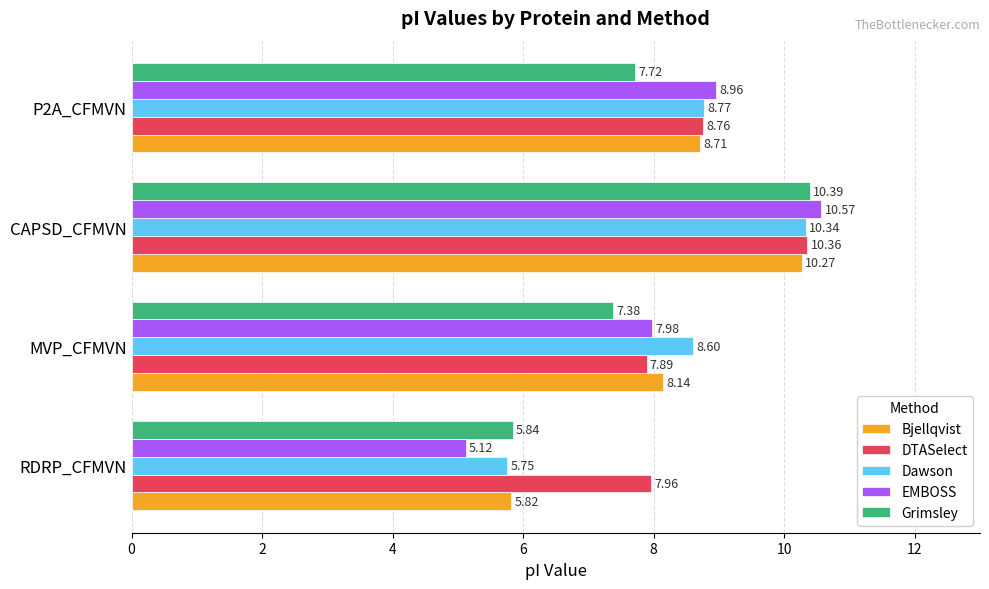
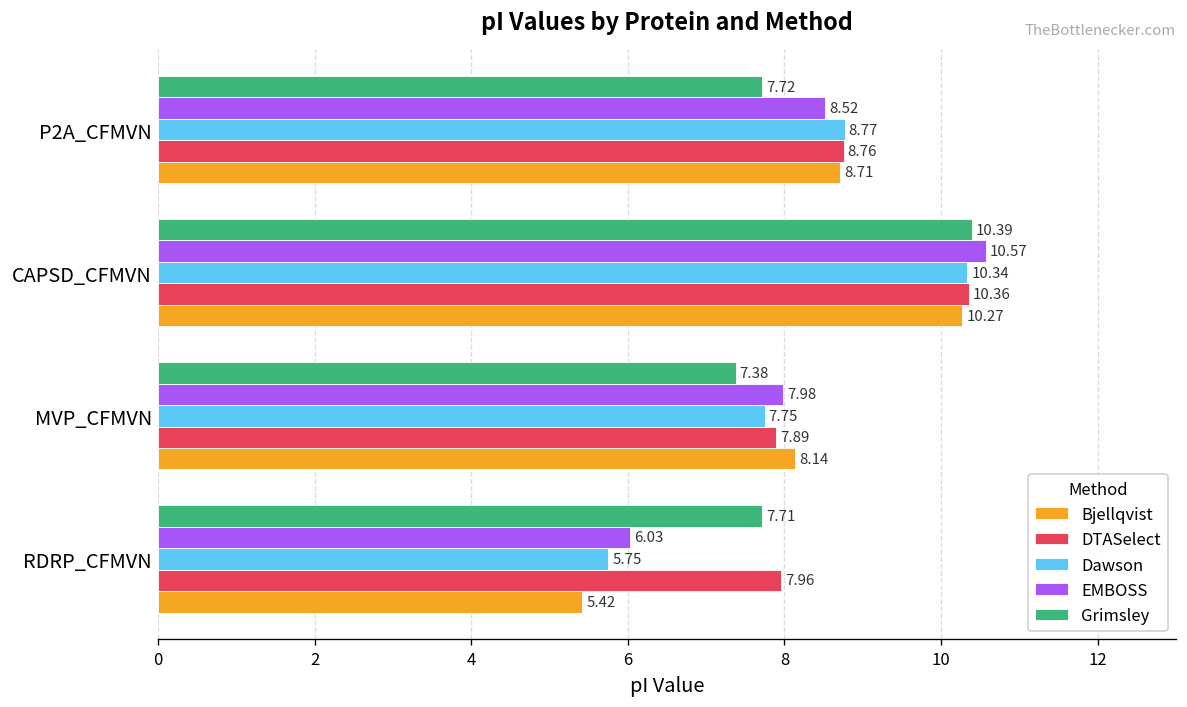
EMBOSS, P2A_CFMVN: 8.96 -> 8.52
Dawson, MVP_CFMVN: 8.60 -> 7.75
Grimsley, RDRP_CFMVN: 5.84 -> 7.71
EMBOSS, RDRP_CFMVN: 5.12 -> 6.03
Bjellqvist, RDRP_CFMVN: 5.82 -> 5.42
